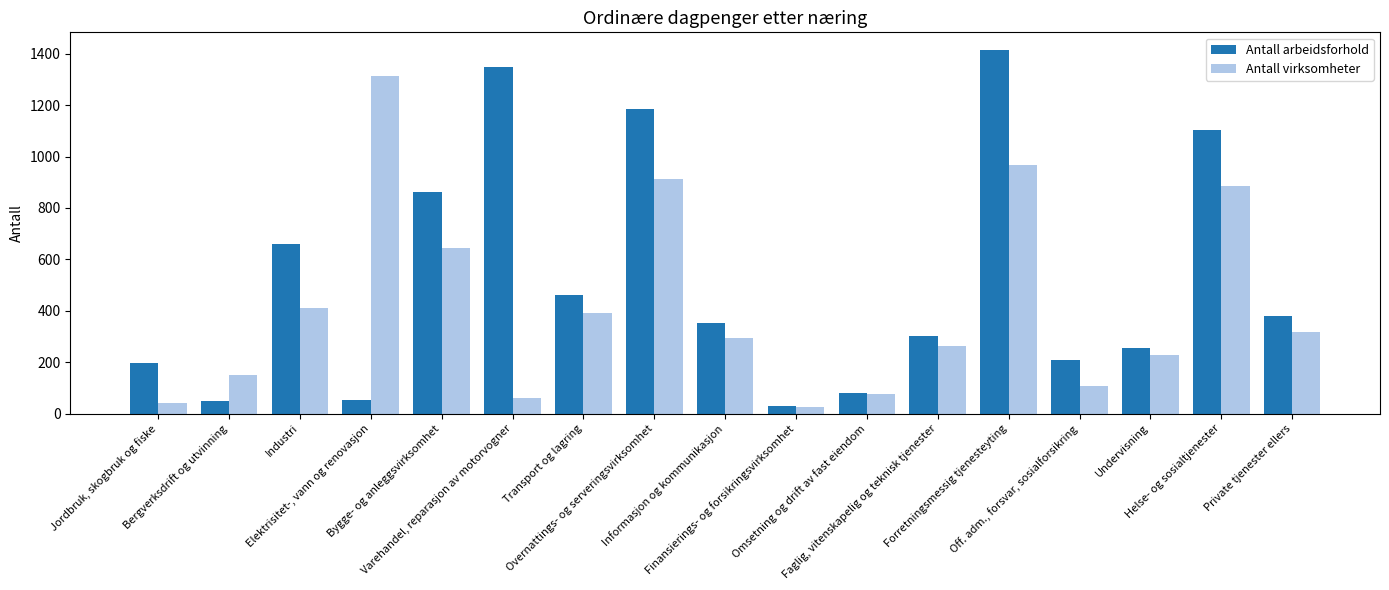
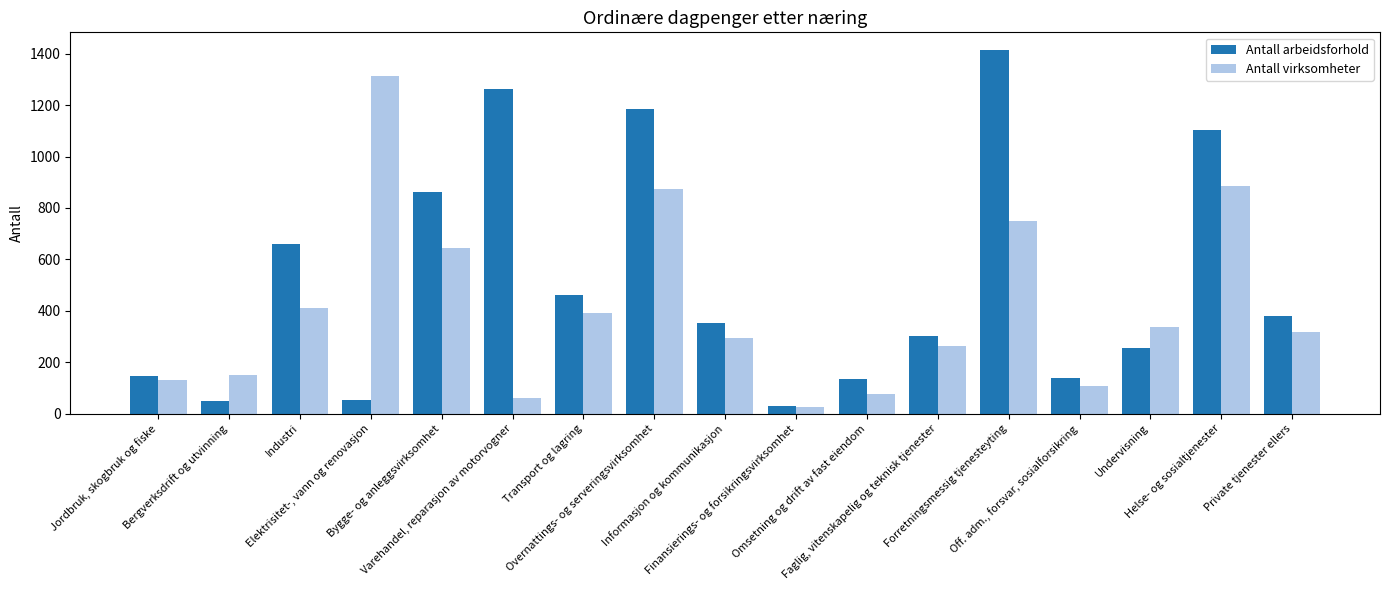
Antall arbeidsforhold, Jordbruk, skogbruk og fiske: 200 -> 150
Antall virksomheter, Jordbruk, skogbruk og fiske: 40 -> 130
Antall arbeidsforhold, Varehandel, reparasjon av motorvogner: 1350 -> 1260
Antall virksomheter, Overnattings- og serveringsvirksomhet: 910 -> 870
Antall arbeidsforhold, Omsetning og drift av fast eiendom: 80 -> 130
Antall virksomheter, Forretningsmessig tjenesteyting: 970 -> 750
Antall arbeidsforhold, Off. adm., forsvar, sosialforsikring: 210 -> 140
Antall virksomheter, Undervisning: 230 -> 340
